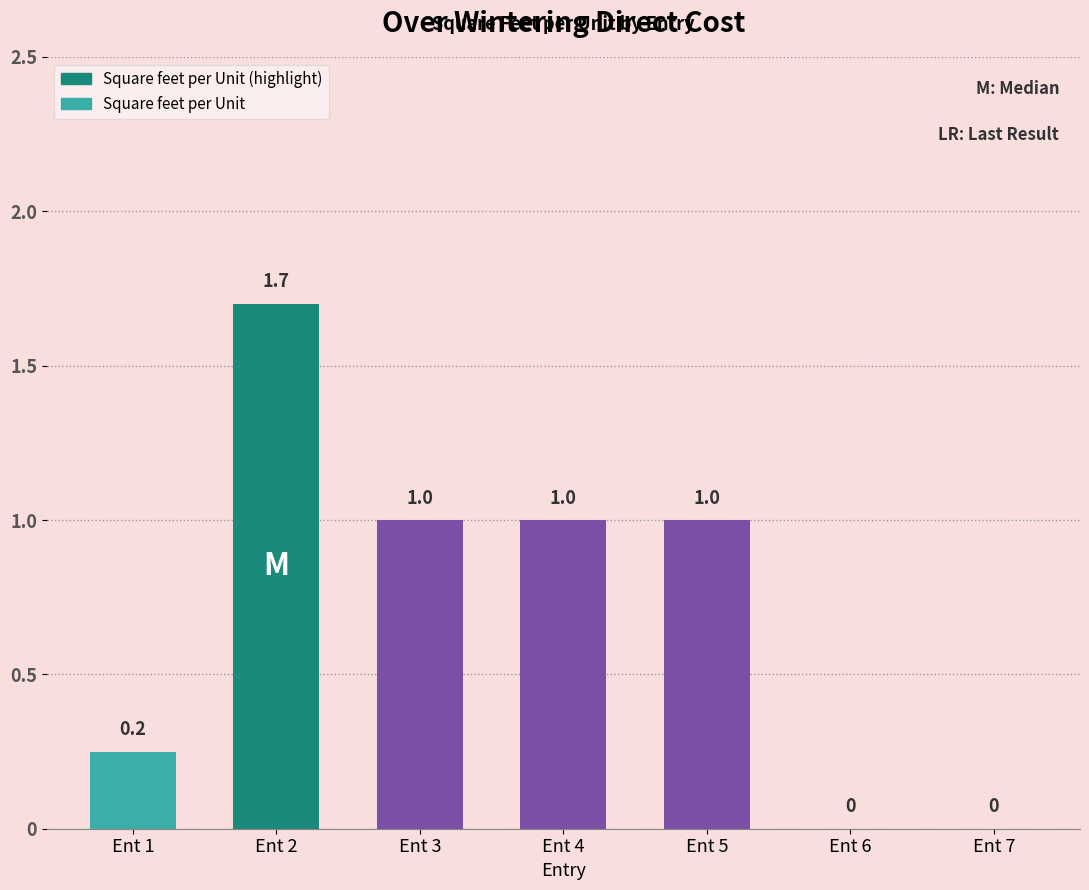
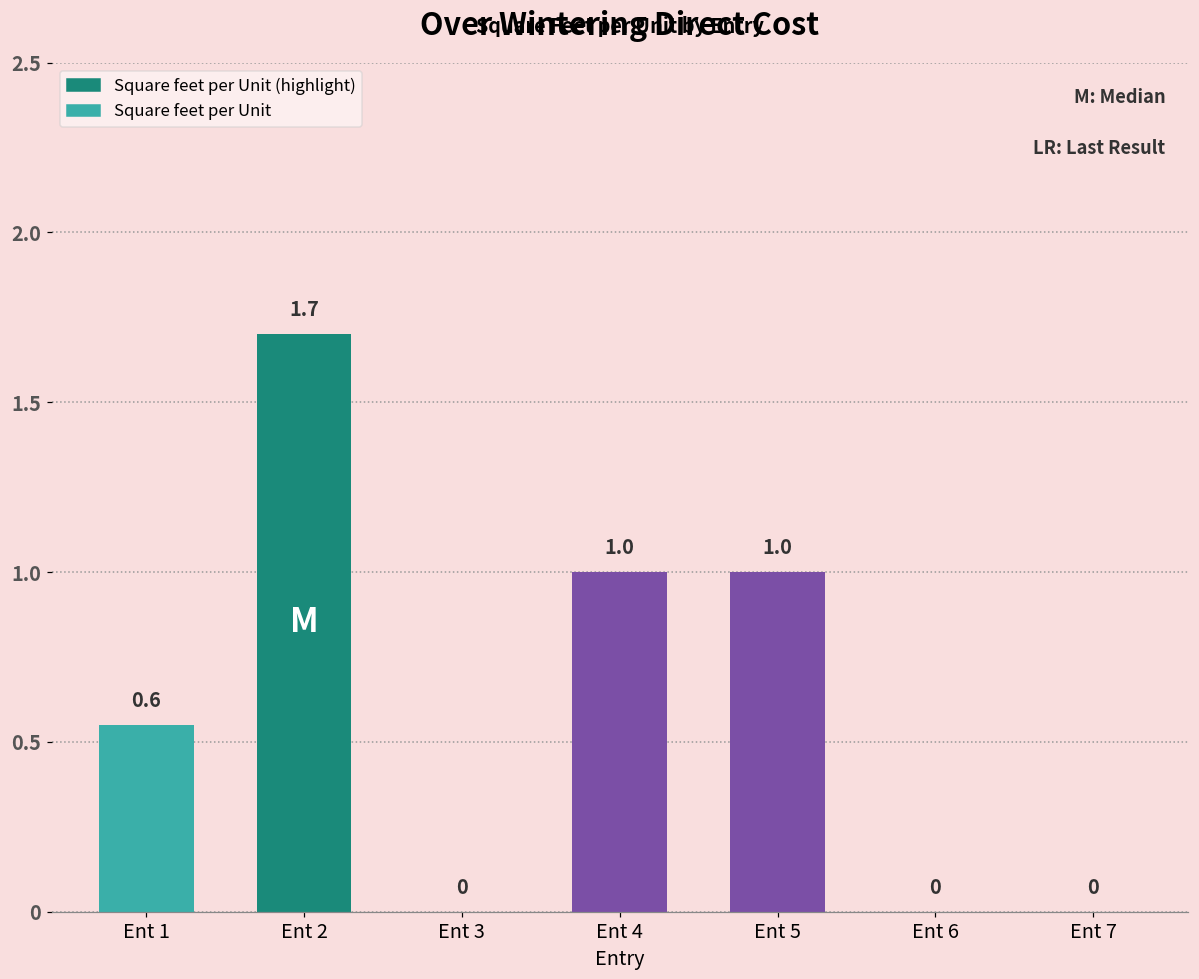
Ent 1: 0.2 -> 0.6
Ent 3: 1.0 -> 0
